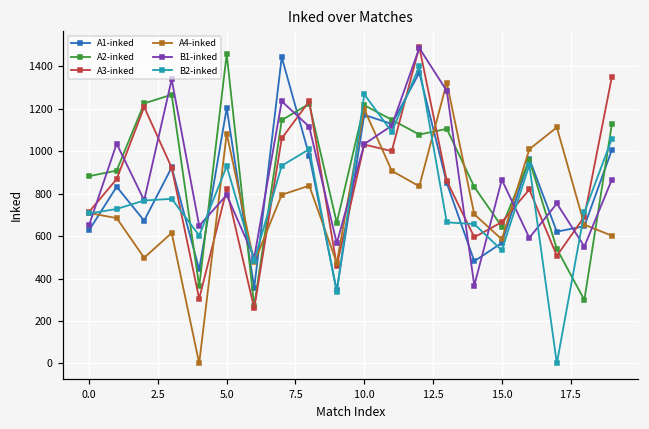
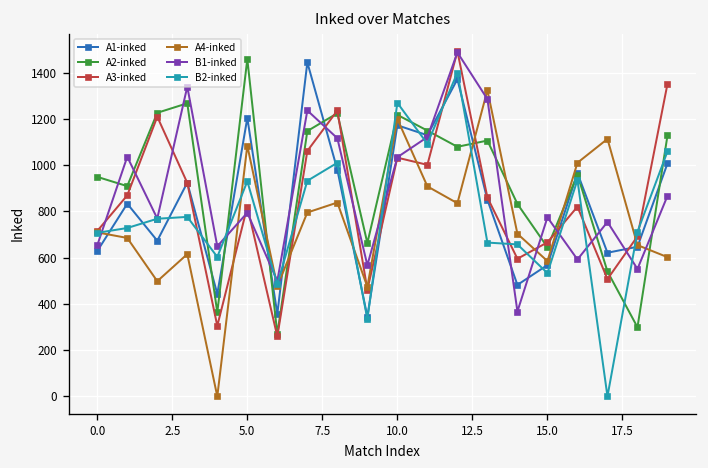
A2-inked, 0.0: 880 -> 950
B1-inked, 15.0: 870 -> 770
